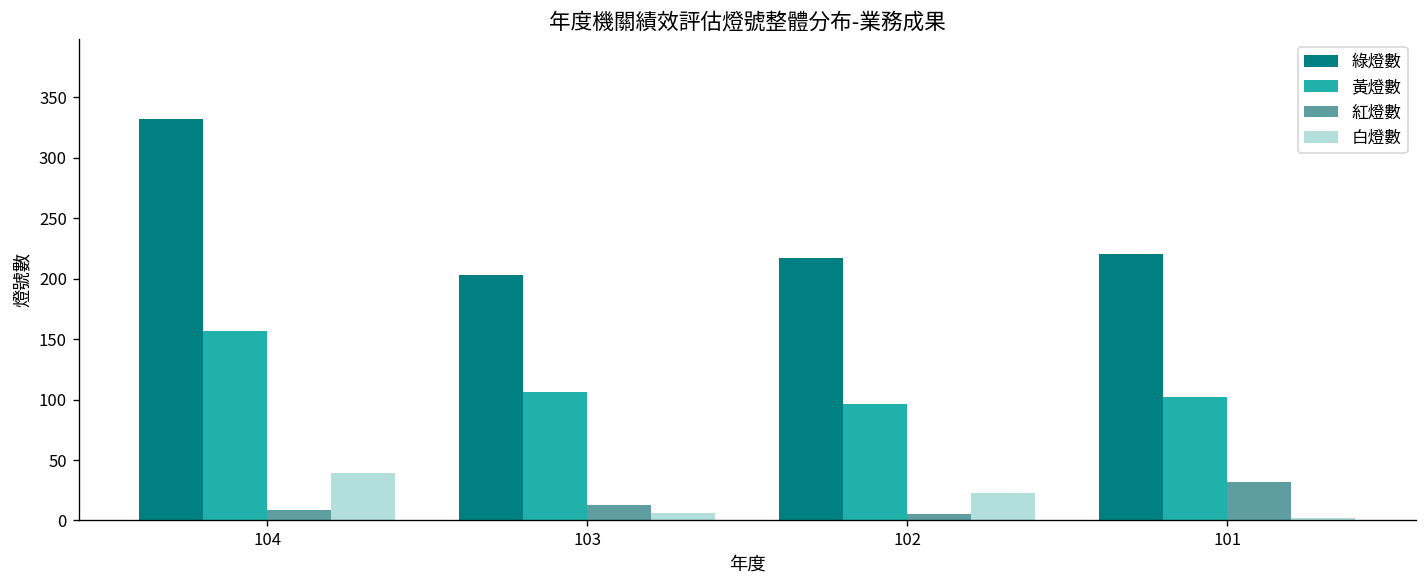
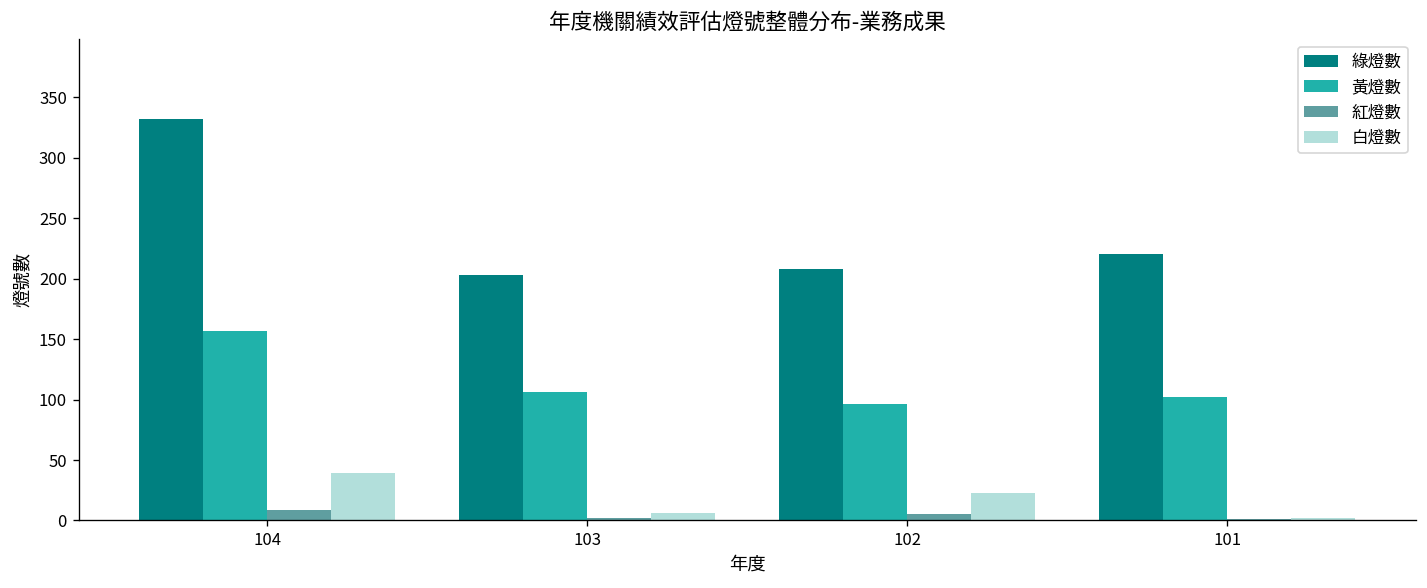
紅燈數, 103: 13 -> 2
綠燈數, 102: 217 -> 208
紅燈數, 101: 32 -> 1
